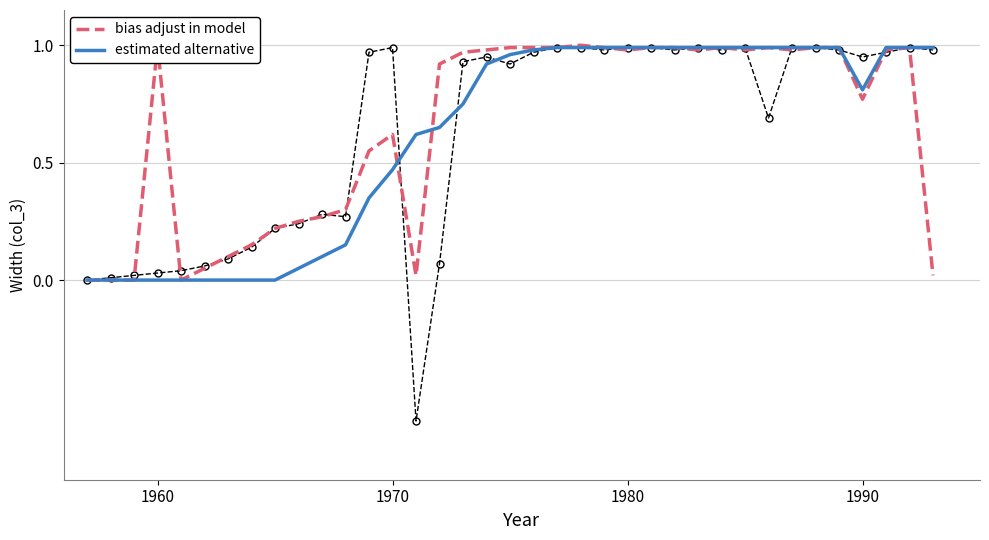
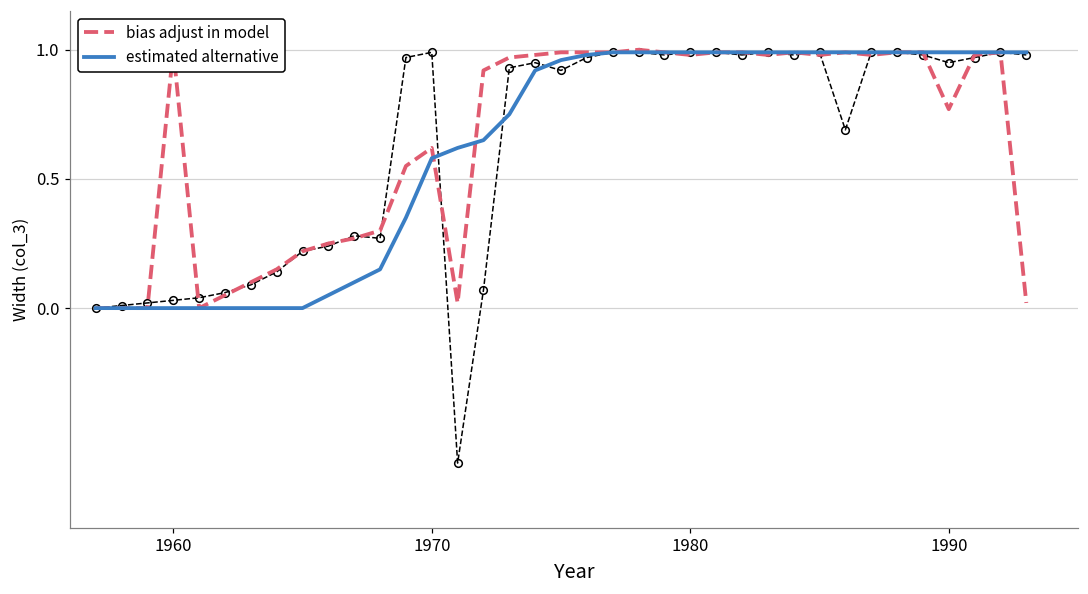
estimated alternative, 1970: 0.47 -> 0.58
estimated alternative, 1990: 0.81 -> 0.99
